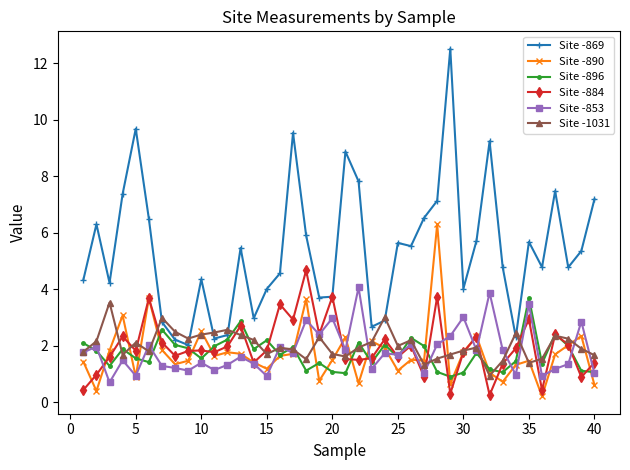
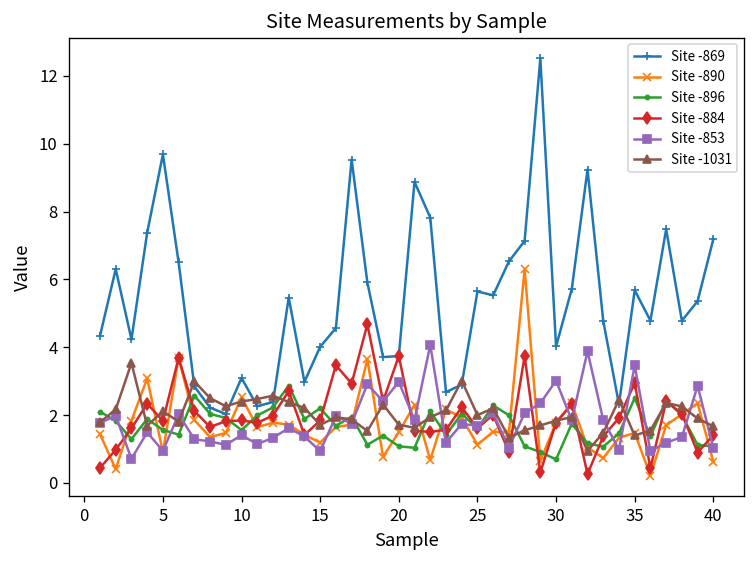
Site -869, 10: 4.4 -> 3.1
Site -896, 30: 1.1 -> 0.7
Site -896, 35: 3.7 -> 2.5
